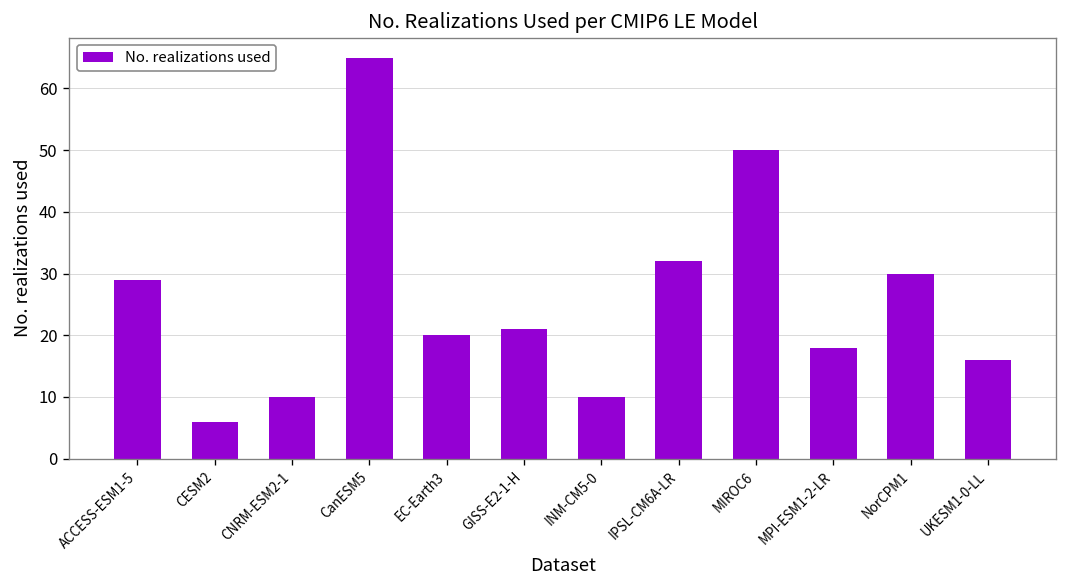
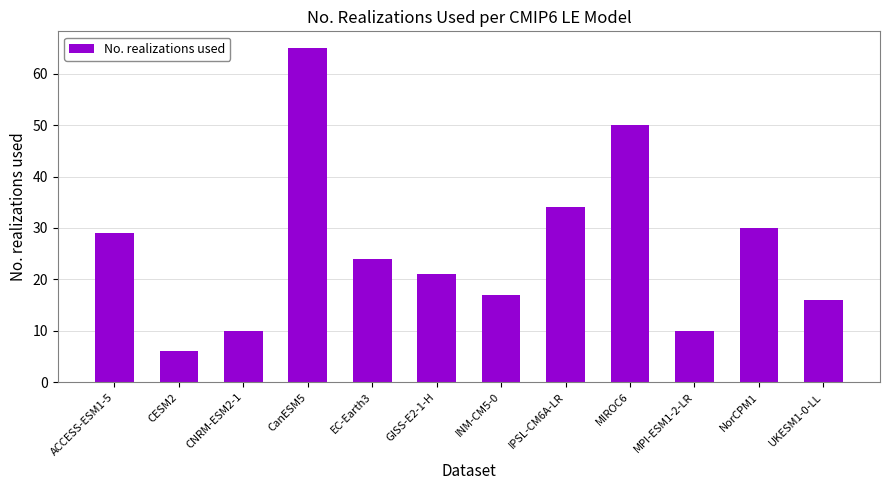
EC-Earth3: 20 -> 24
INM-CM5-0: 10 -> 17
IPSL-CM6A-LR: 32 -> 34
MPI-ESM1-2-LR: 18 -> 10
